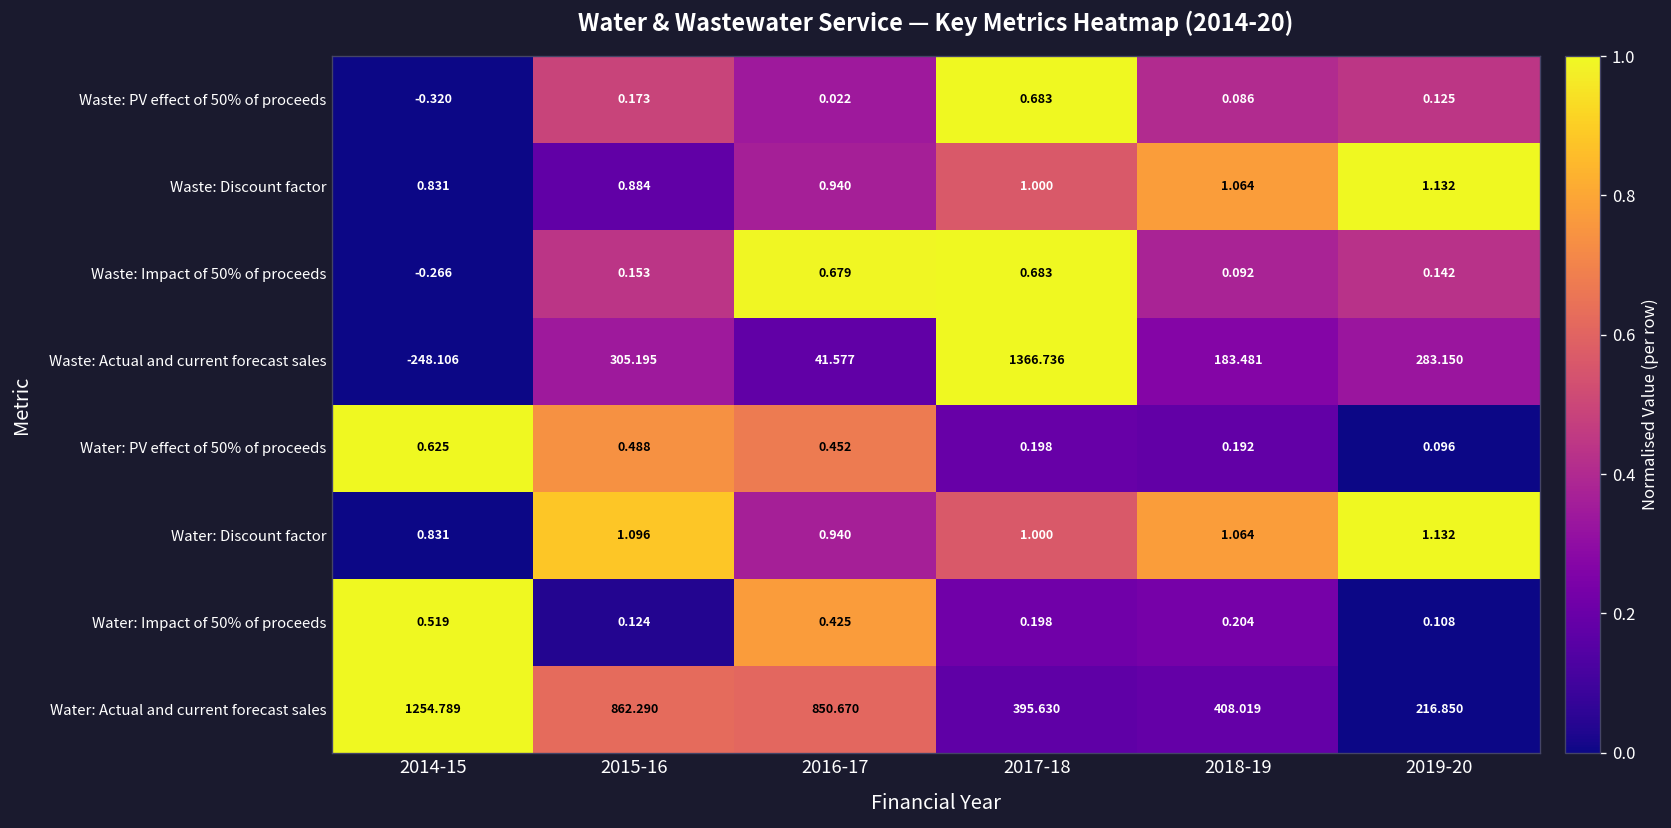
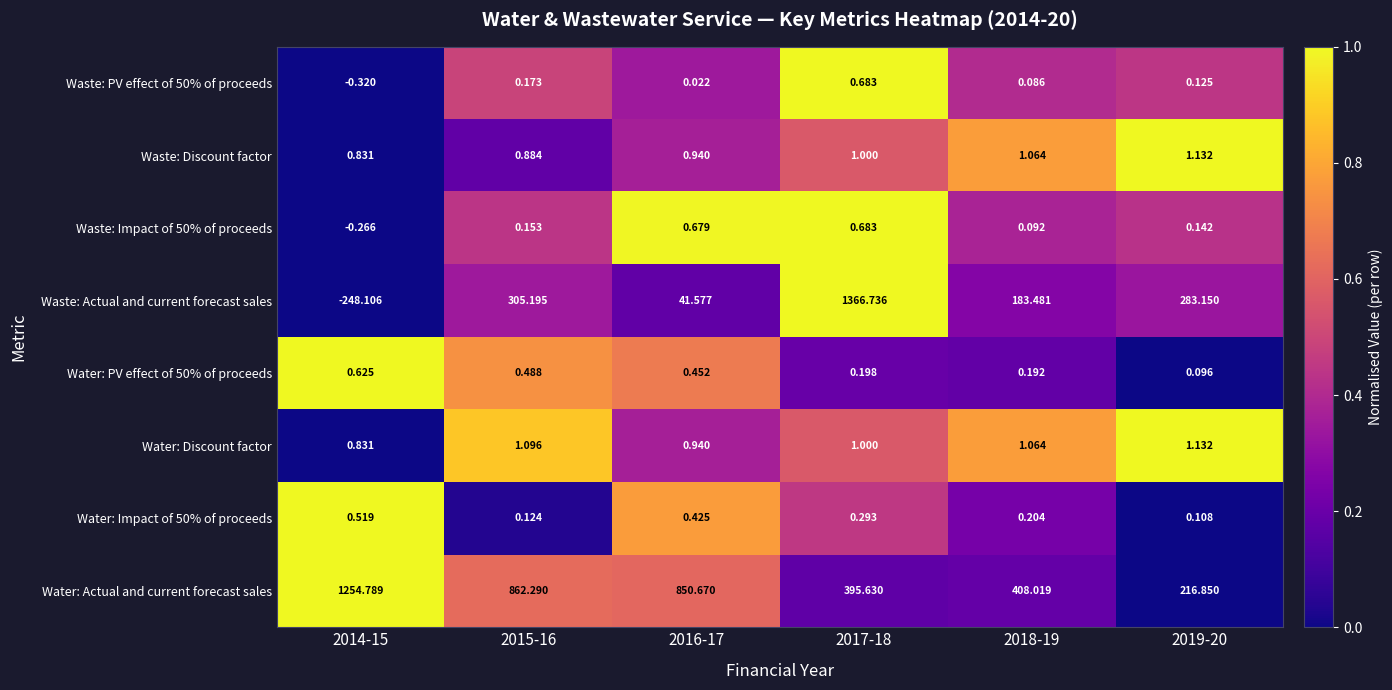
Water: Impact of 50% of proceeds, 2017-18: 0.198 -> 0.293
